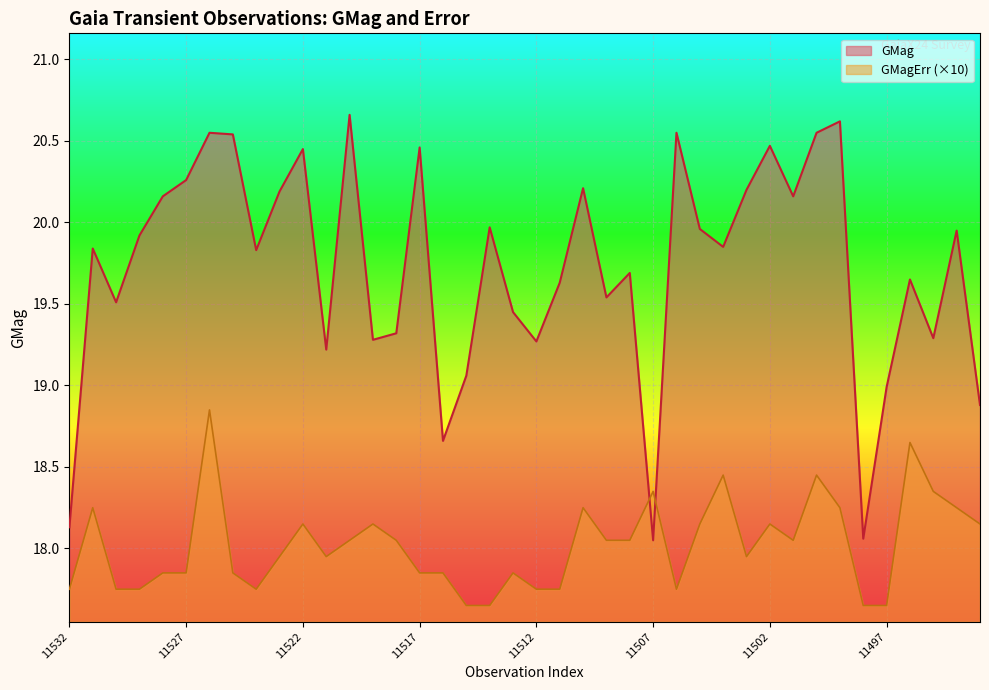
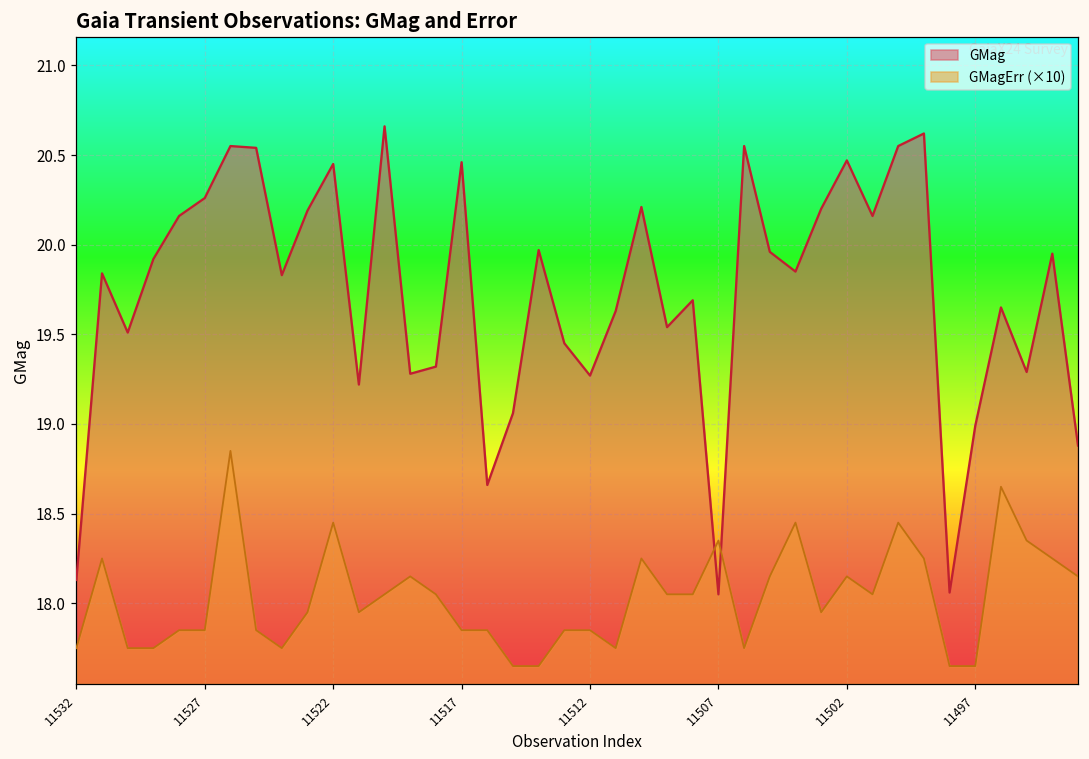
GMagErr (×10), 11522: 18.15 -> 18.45
GMagErr (×10), 11512: 17.75 -> 17.85
